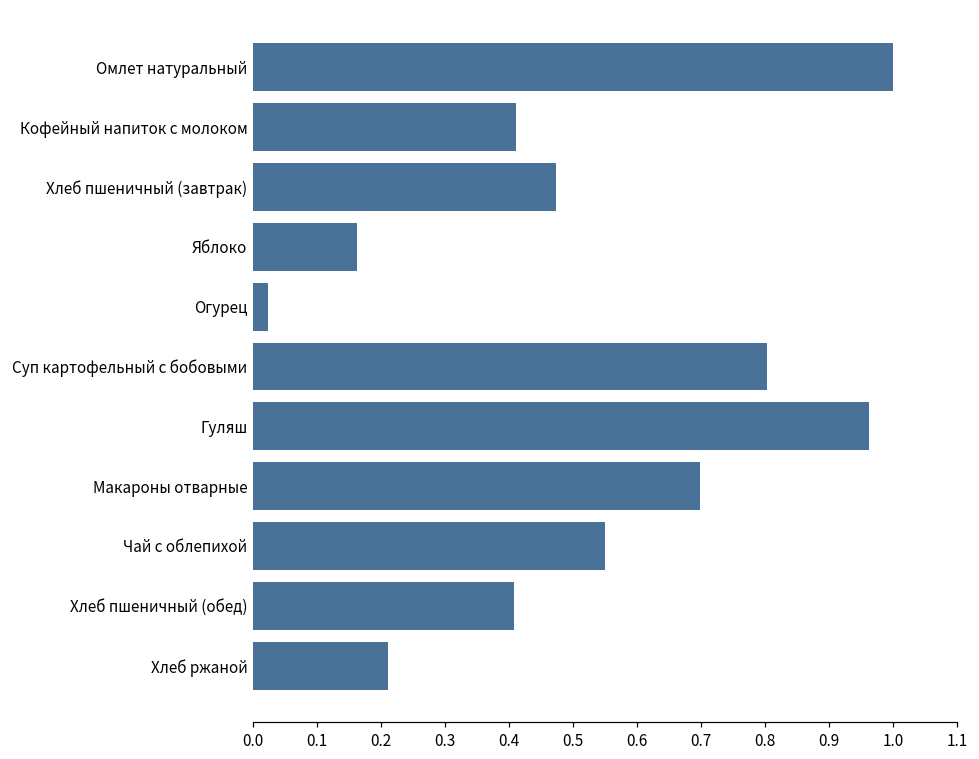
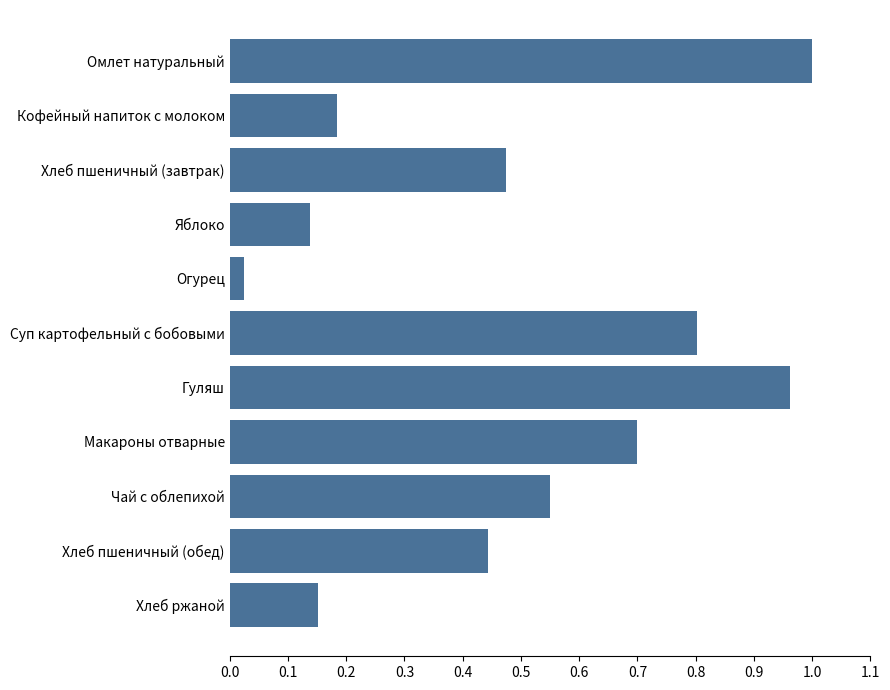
Кофейный напиток с молоком: 0.41 -> 0.18
Яблоко: 0.16 -> 0.14
Хлеб пшеничный (обед): 0.41 -> 0.44
Хлеб ржаной: 0.21 -> 0.15
